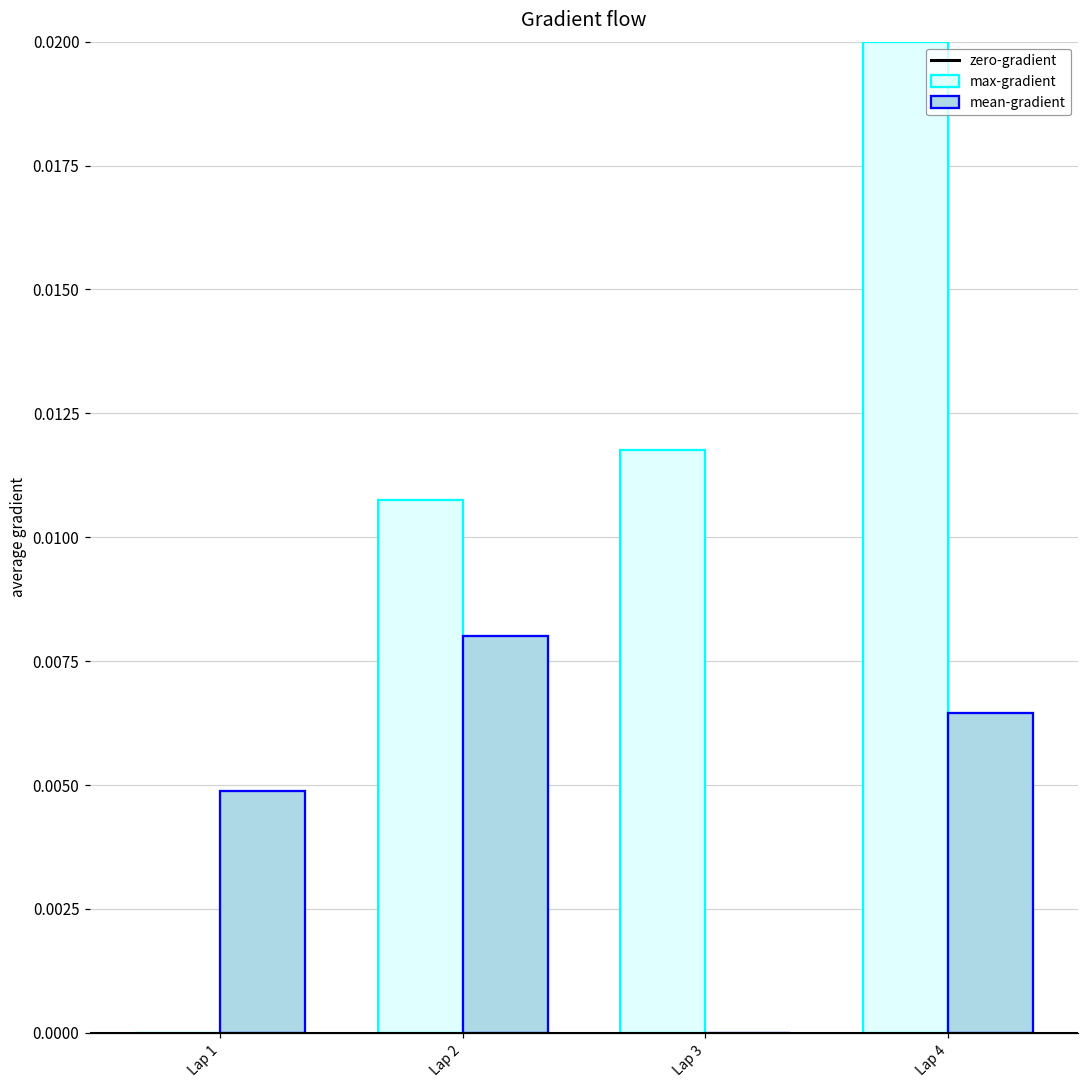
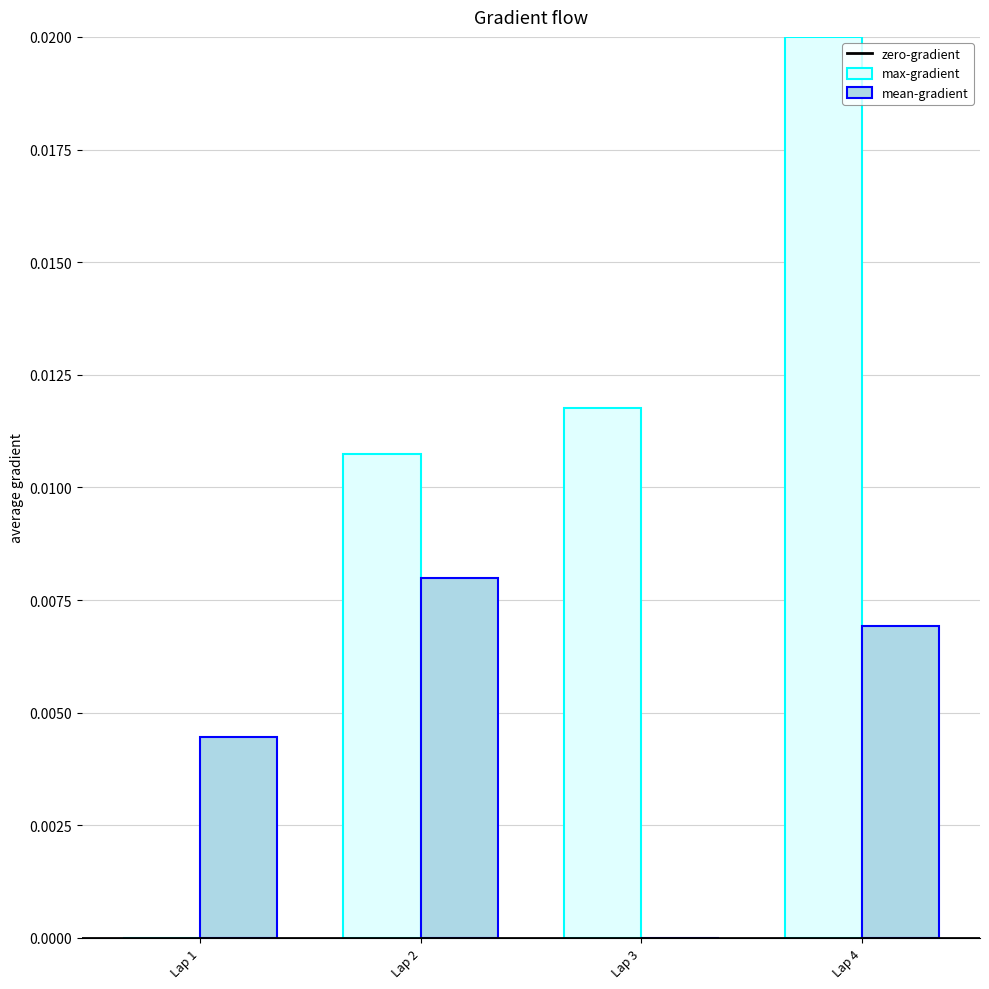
mean-gradient, Lap 1: 0.0049 -> 0.0045
mean-gradient, Lap 4: 0.0065 -> 0.0069
